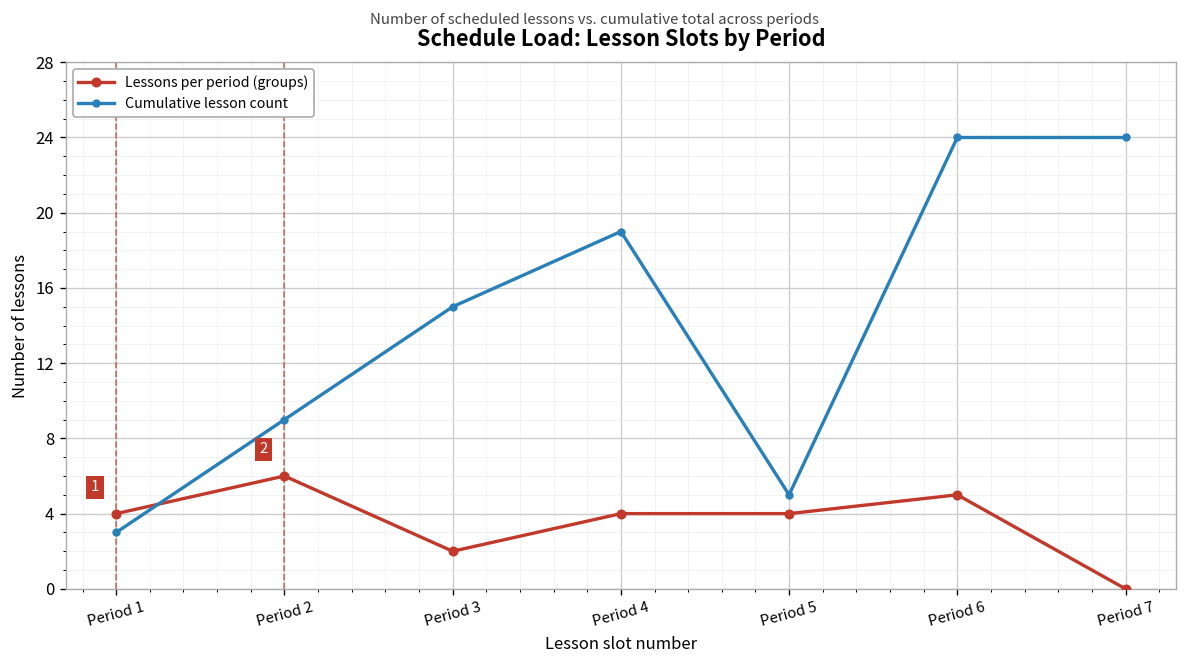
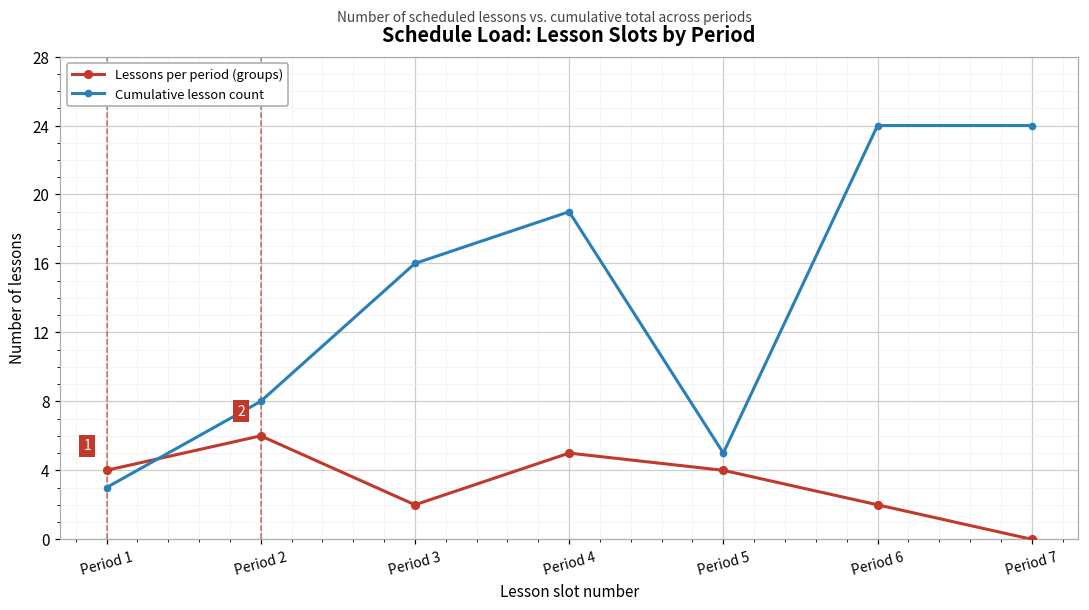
Cumulative lesson count, Period 2: 9 -> 8
Cumulative lesson count, Period 3: 15 -> 16
Lessons per period (groups), Period 4: 4 -> 5
Lessons per period (groups), Period 6: 5 -> 2
